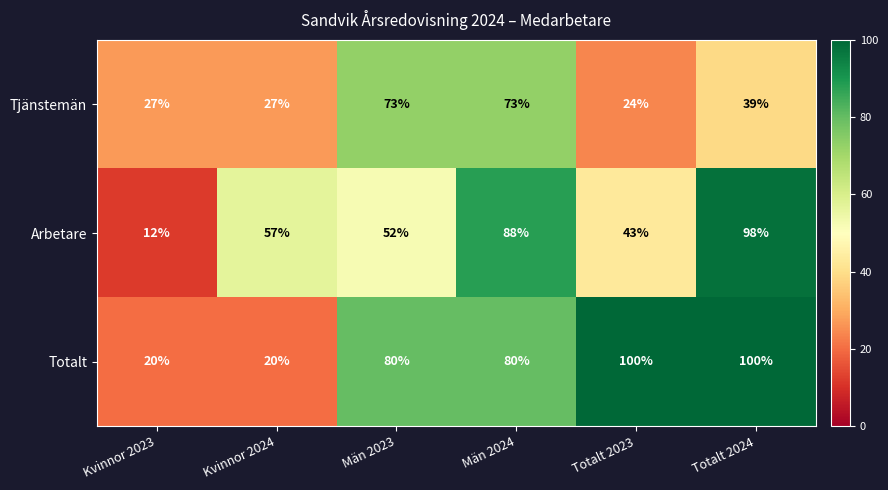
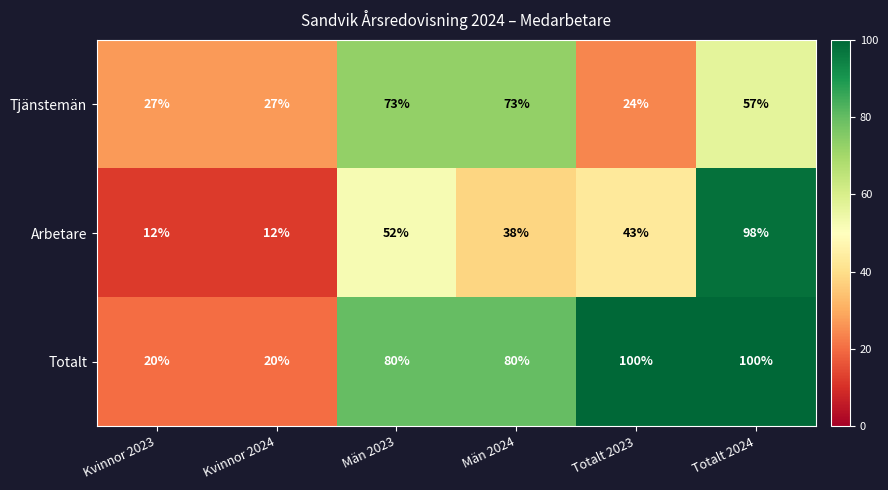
Tjänstemän, Totalt 2024: 39% -> 57%
Arbetare, Kvinnor 2024: 57% -> 12%
Arbetare, Män 2024: 88% -> 38%
